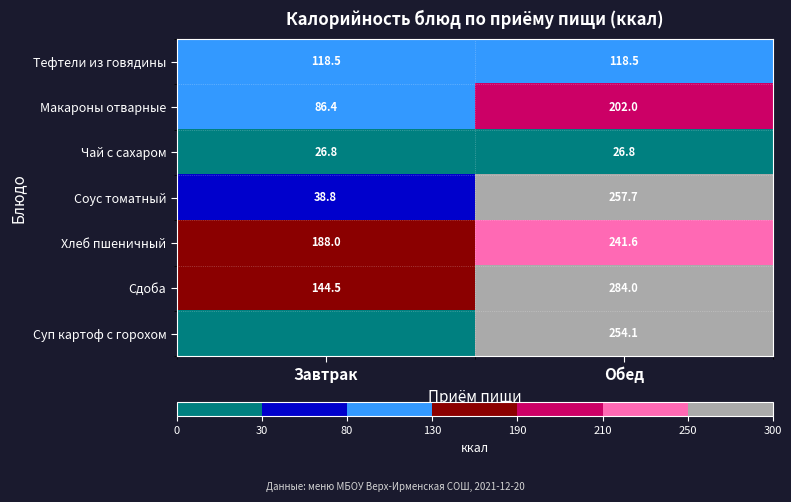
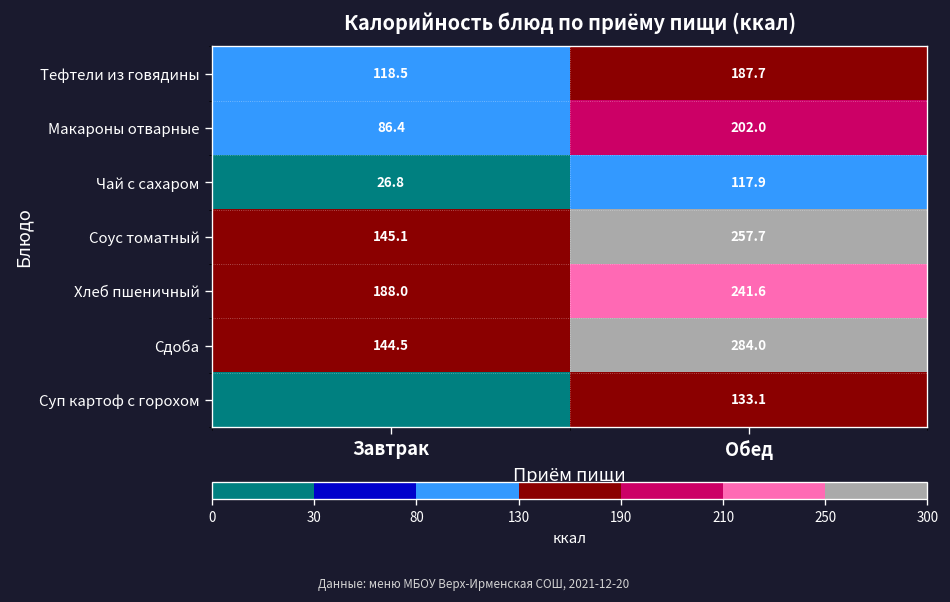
Тефтели из говядины, Обед: 118.5 -> 187.7
Чай с сахаром, Обед: 26.8 -> 117.9
Соус томатный, Завтрак: 38.8 -> 145.1
Суп картоф с горохом, Обед: 254.1 -> 133.1
